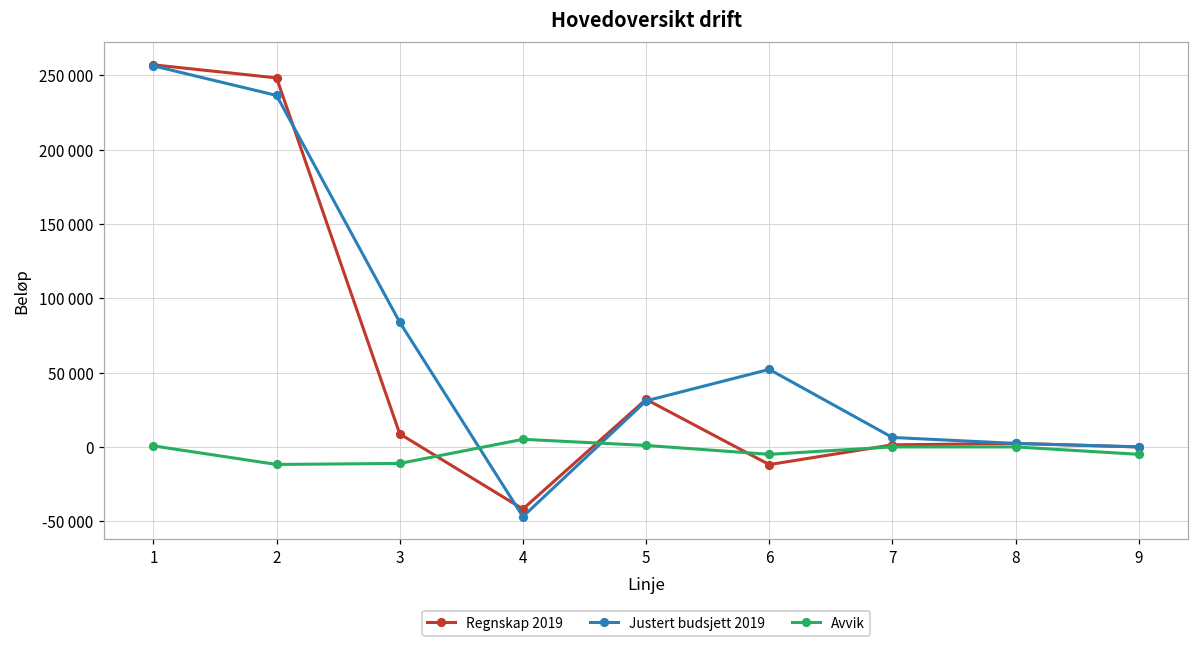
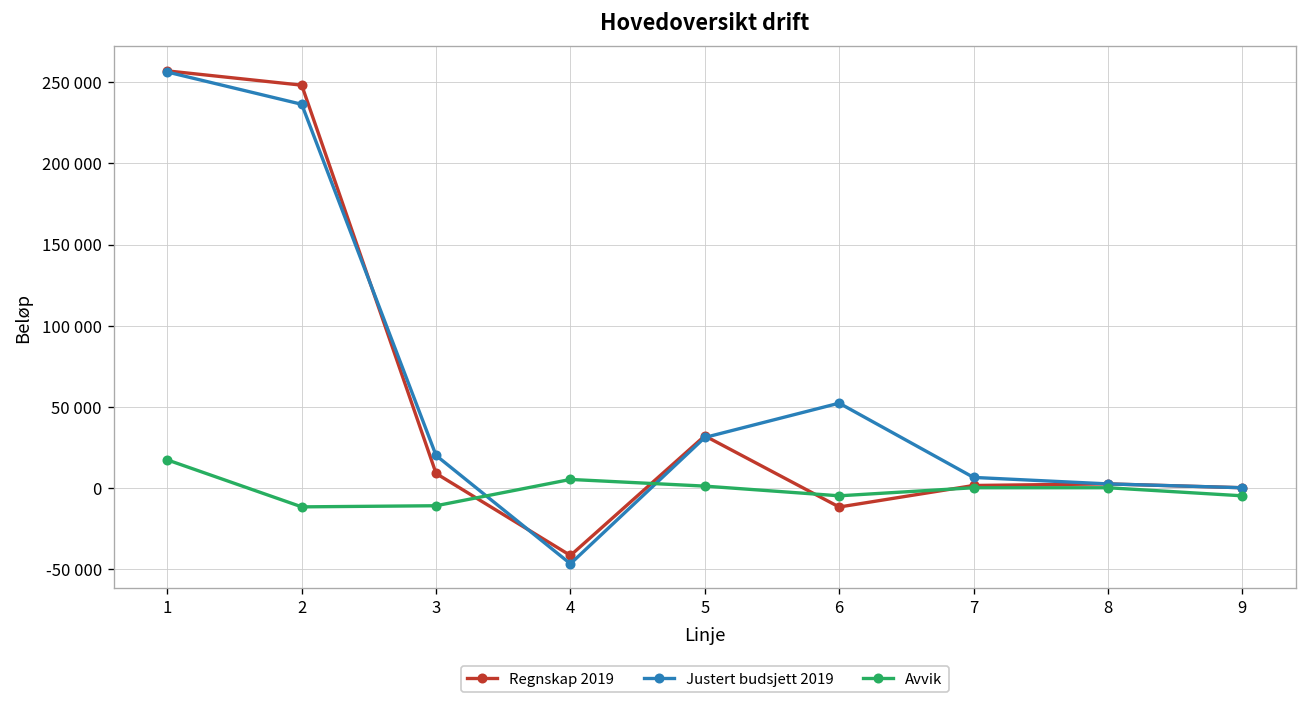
Avvik, 1: 1000 -> 17000
Justert budsjett 2019, 3: 84000 -> 20000
